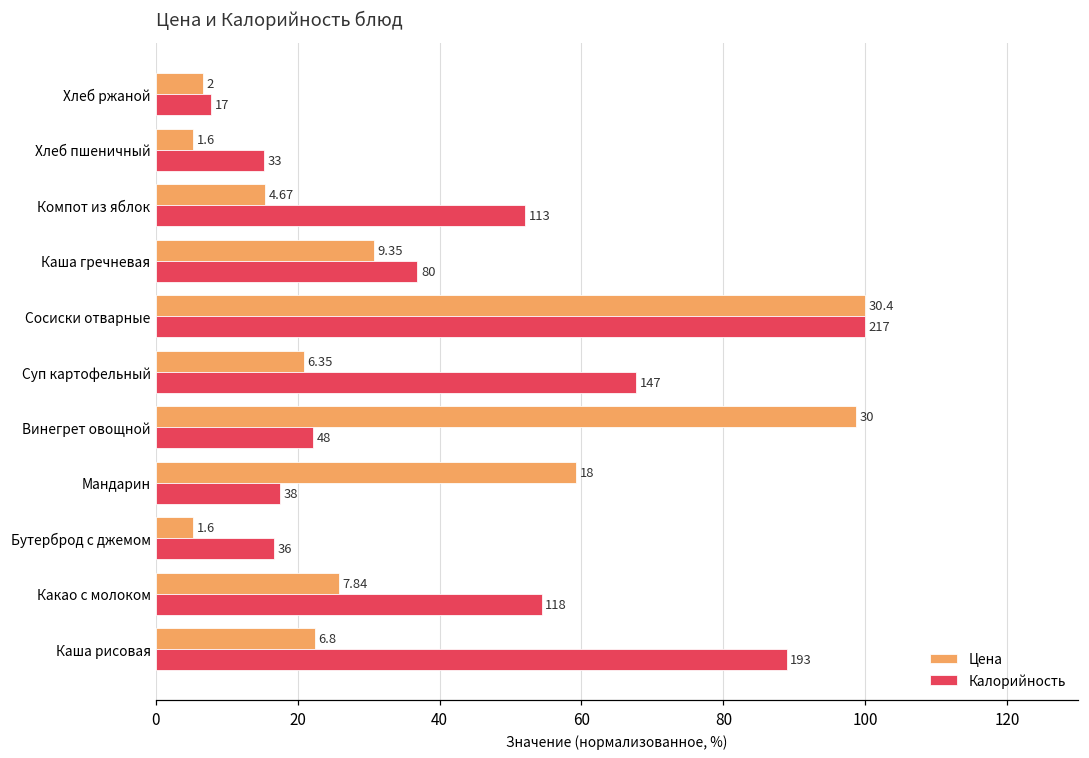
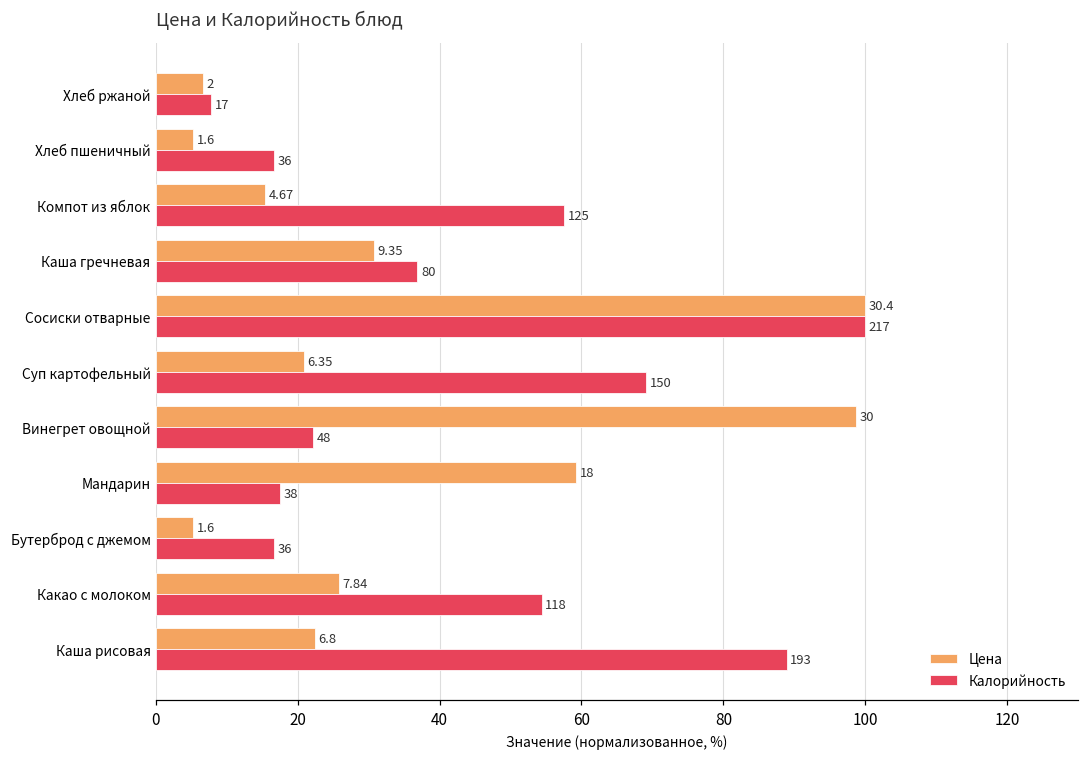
Калорийность, Хлеб пшеничный: 33 -> 36
Калорийность, Компот из яблок: 113 -> 125
Калорийность, Суп картофельный: 147 -> 150
